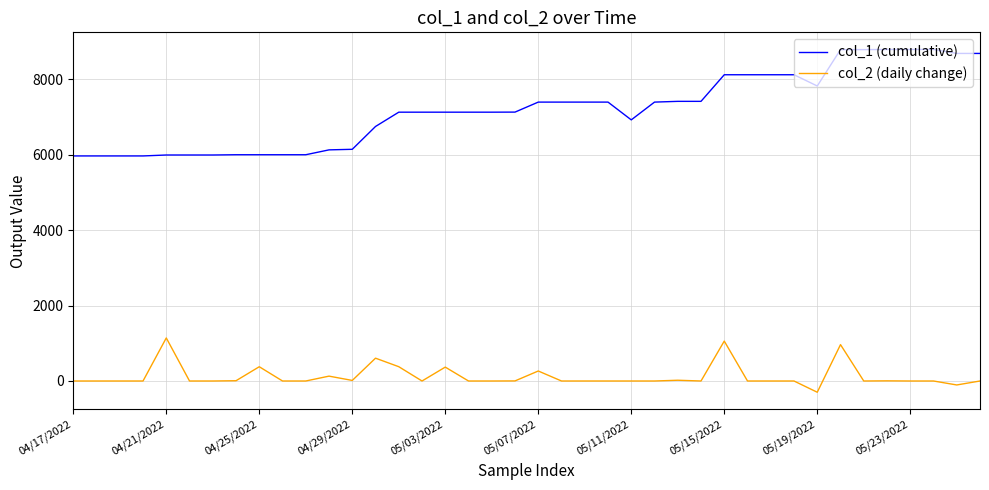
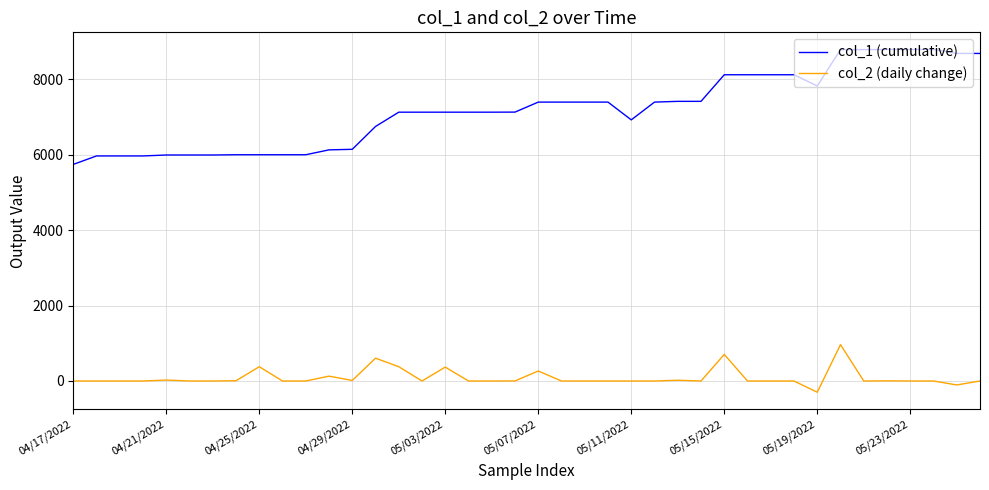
col_1 (cumulative), 04/17/2022: 6000 -> 5700
col_2 (daily change), 04/21/2022: 1100 -> 0
col_2 (daily change), 05/15/2022: 1100 -> 700
